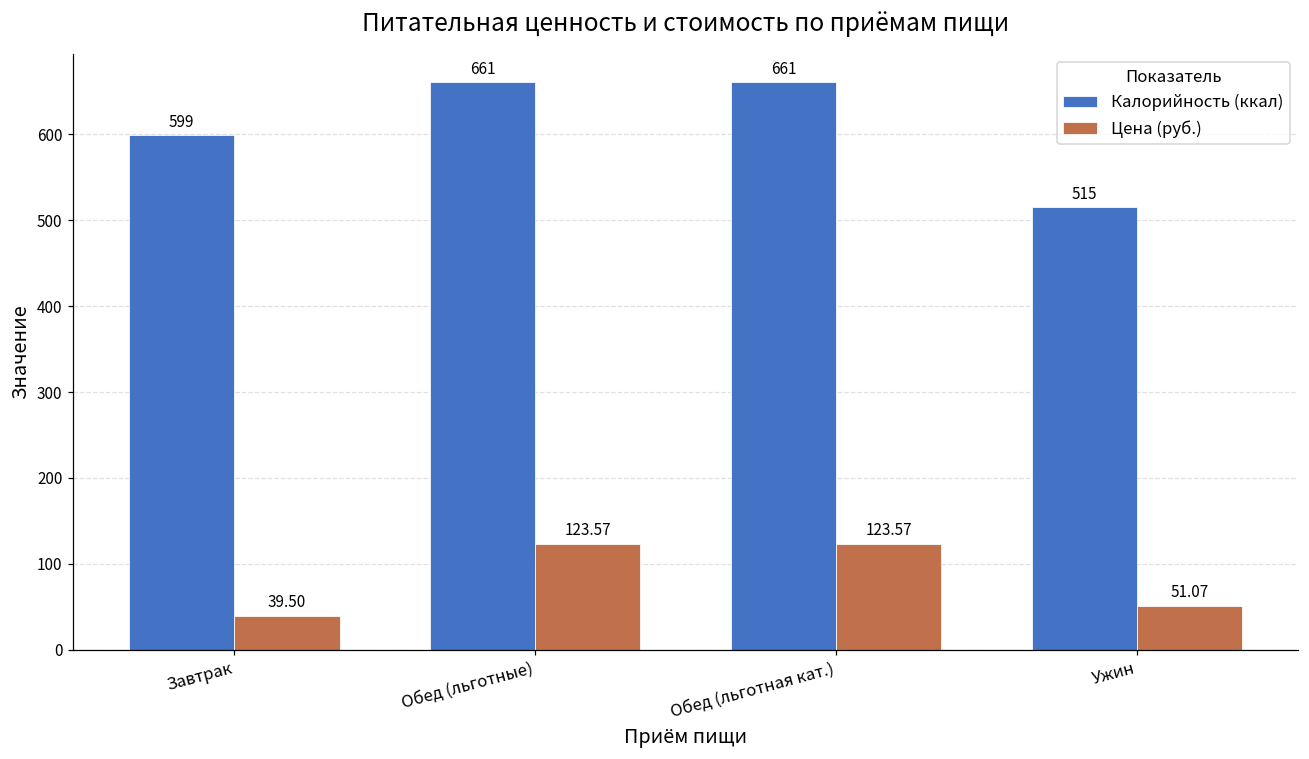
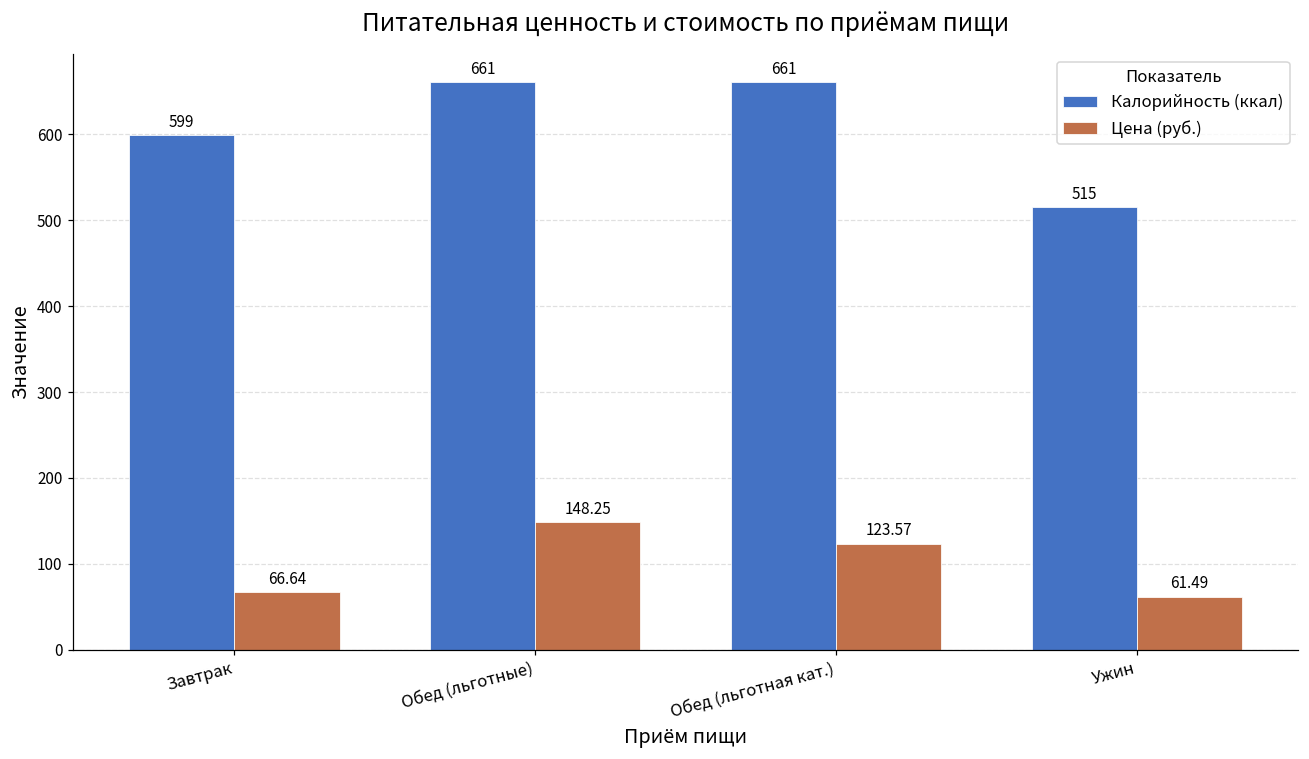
Цена (руб.), Завтрак: 39.50 -> 66.64
Цена (руб.), Обед (льготные): 123.57 -> 148.25
Цена (руб.), Ужин: 51.07 -> 61.49
